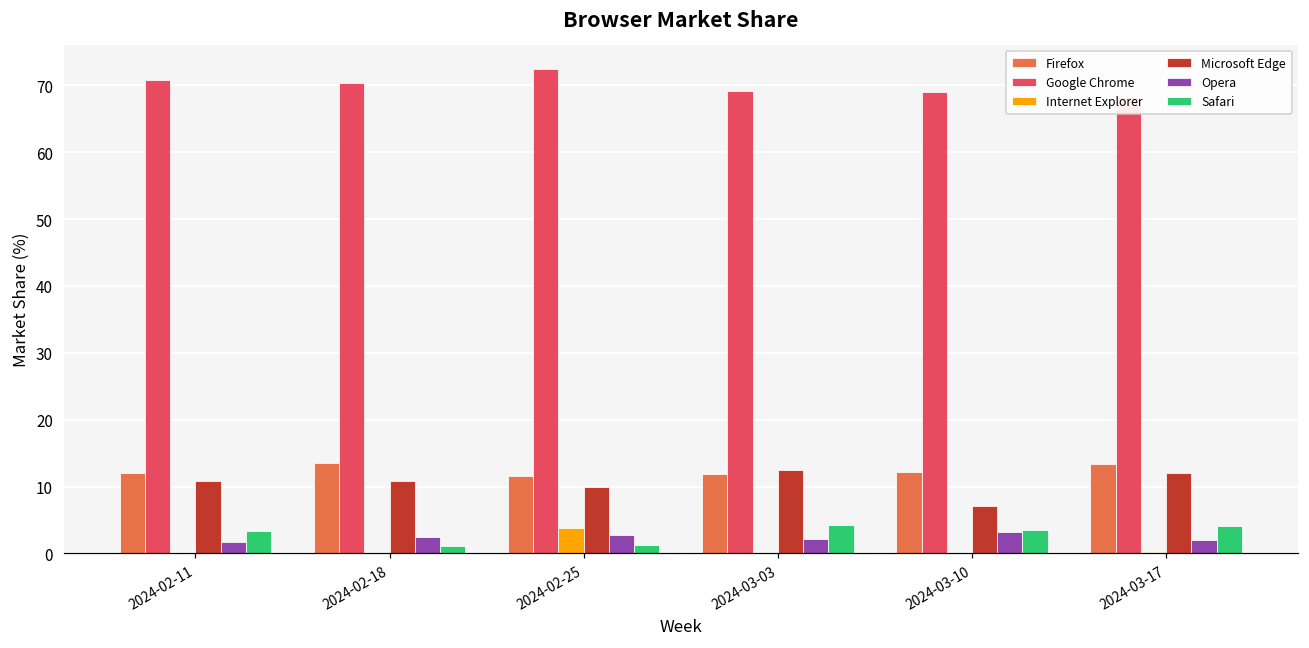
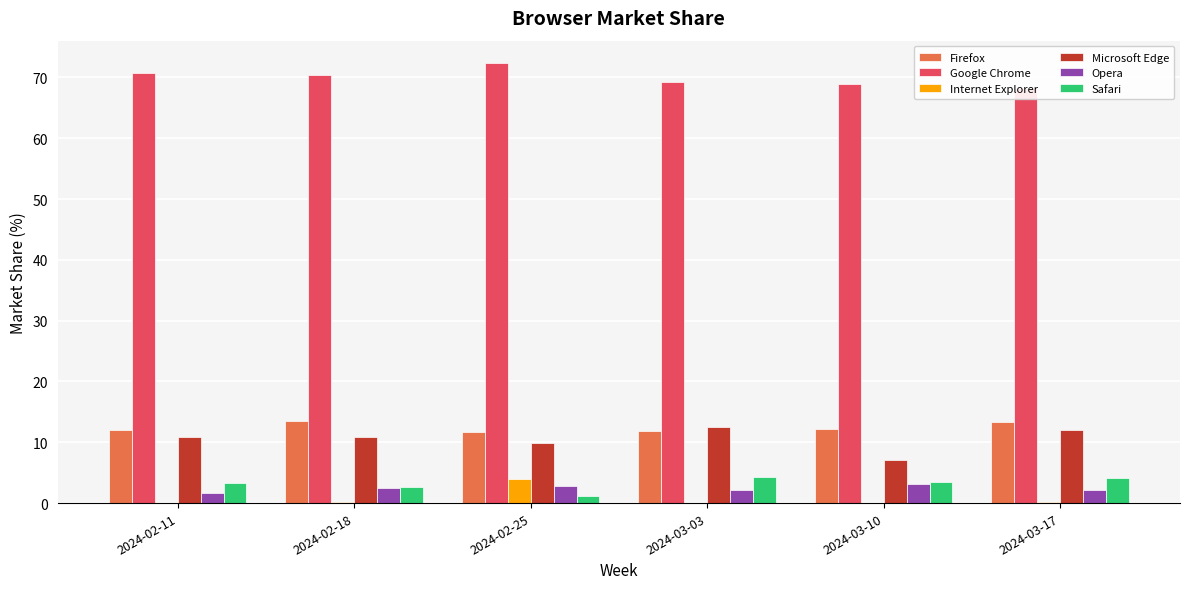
Safari, 2024-02-18: 1 -> 3
